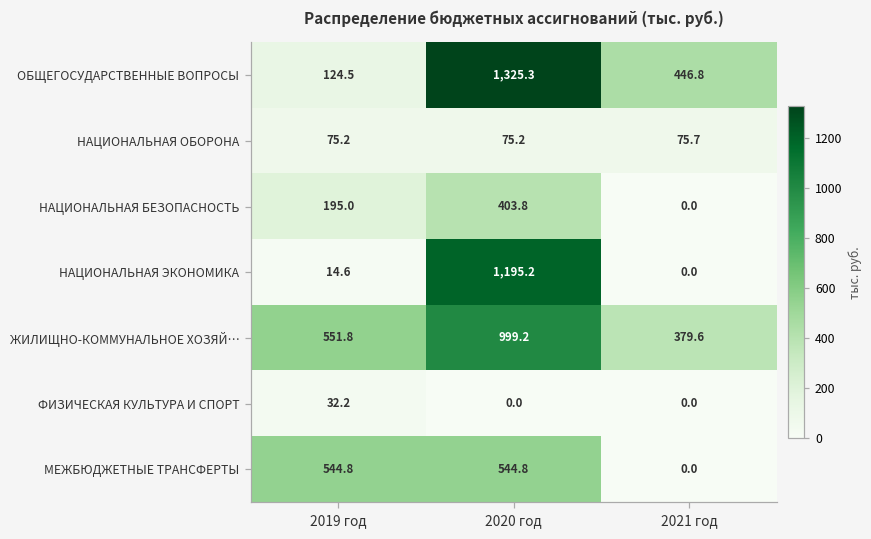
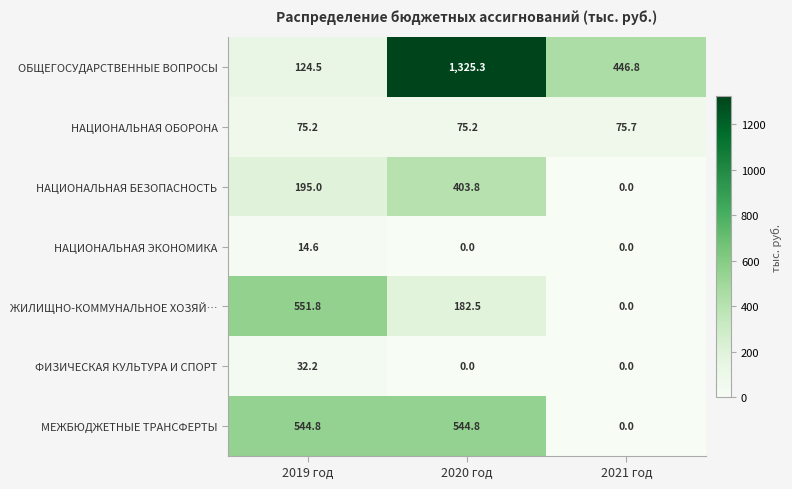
НАЦИОНАЛЬНАЯ ЭКОНОМИКА, 2020 год: 1,195.2 -> 0.0
ЖИЛИЩНО-КОММУНАЛЬНОЕ ХОЗЯЙ…, 2020 год: 999.2 -> 182.5
ЖИЛИЩНО-КОММУНАЛЬНОЕ ХОЗЯЙ…, 2021 год: 379.6 -> 0.0
